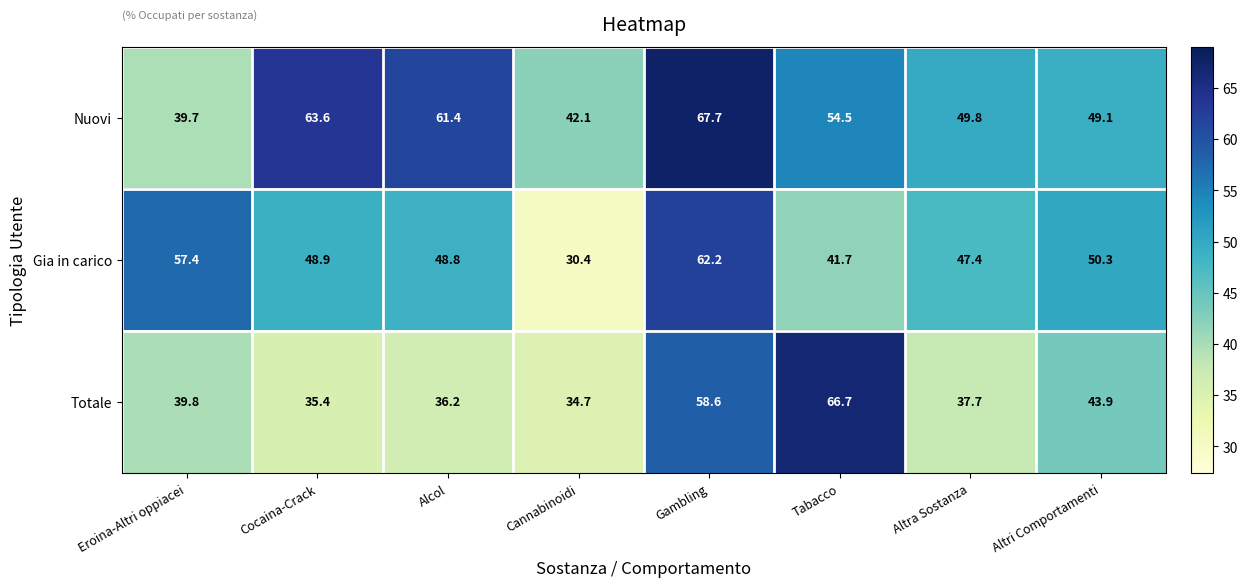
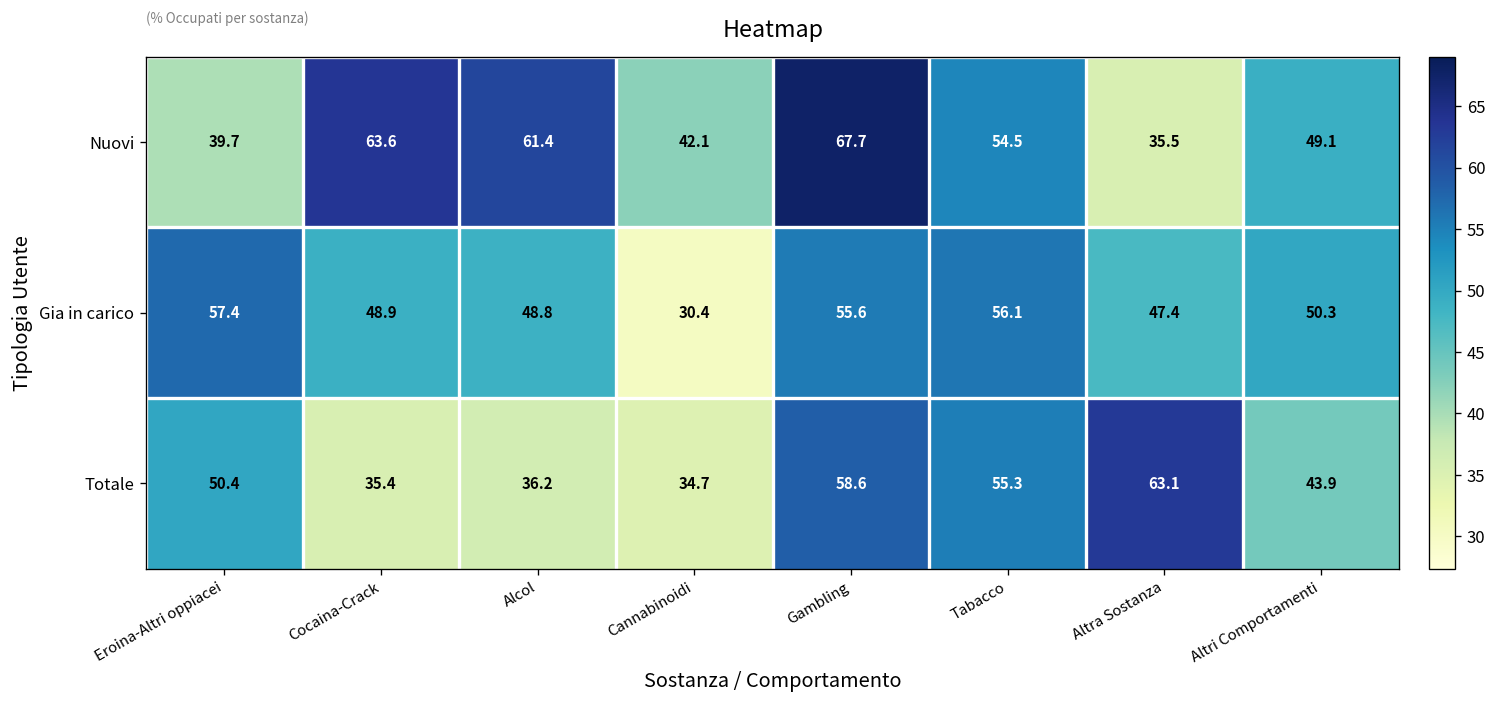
Nuovi, Altra Sostanza: 49.8 -> 35.5
Gia in carico, Gambling: 62.2 -> 55.6
Gia in carico, Tabacco: 41.7 -> 56.1
Totale, Eroina-Altri oppiacei: 39.8 -> 50.4
Totale, Tabacco: 66.7 -> 55.3
Totale, Altra Sostanza: 37.7 -> 63.1
